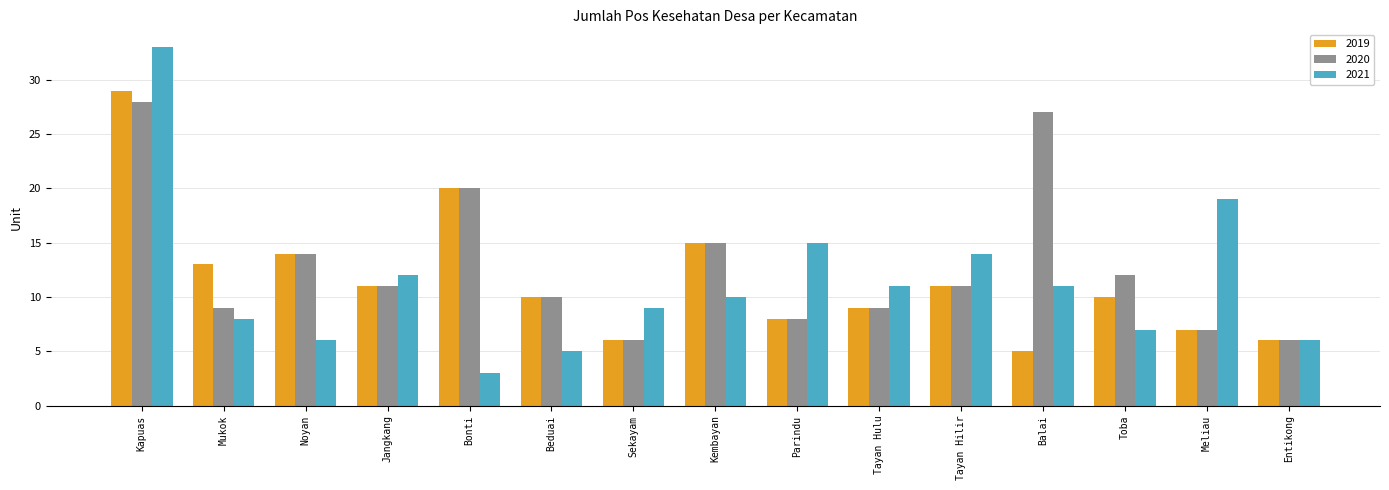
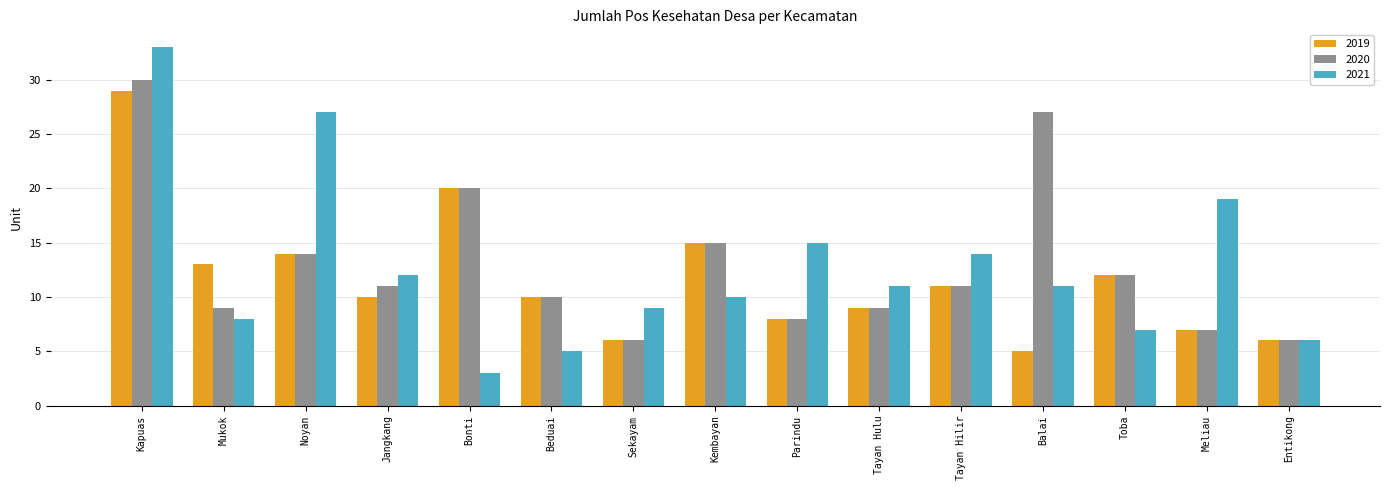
2020, Kapuas: 28 -> 30
2021, Noyan: 6 -> 27
2019, Jangkang: 11 -> 10
2019, Toba: 10 -> 12
